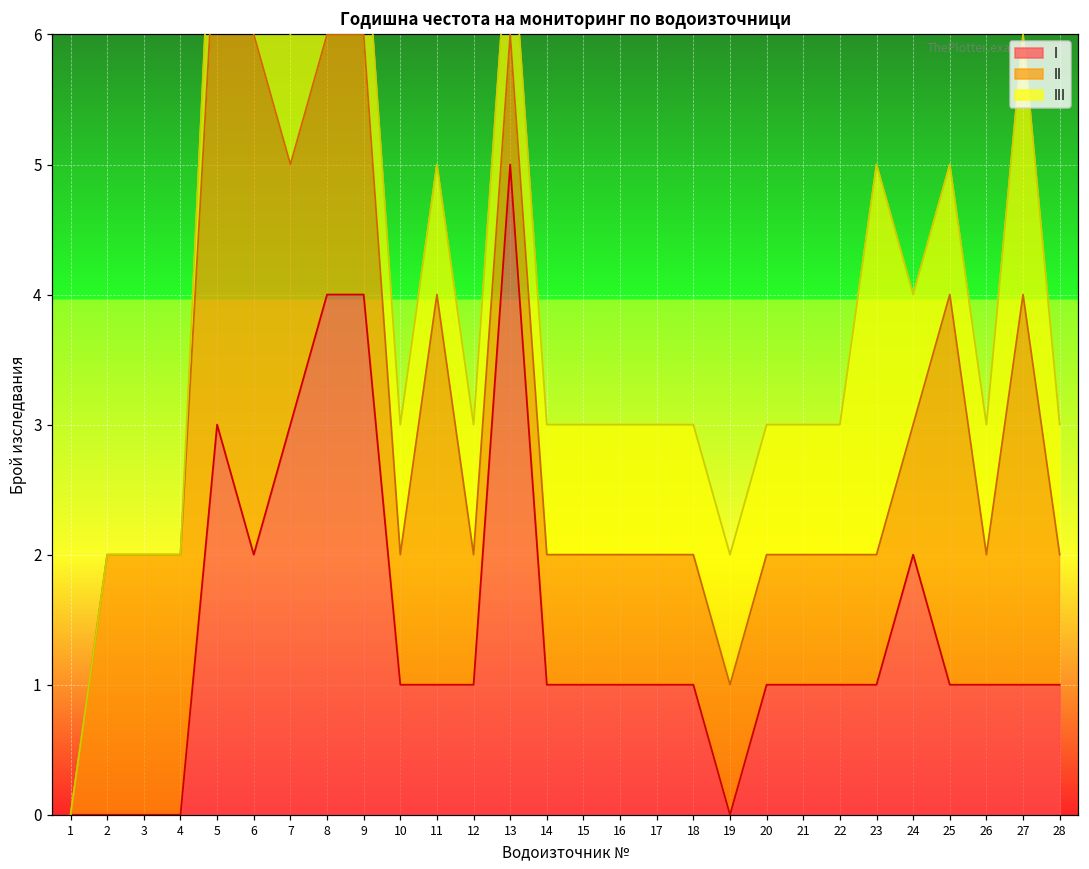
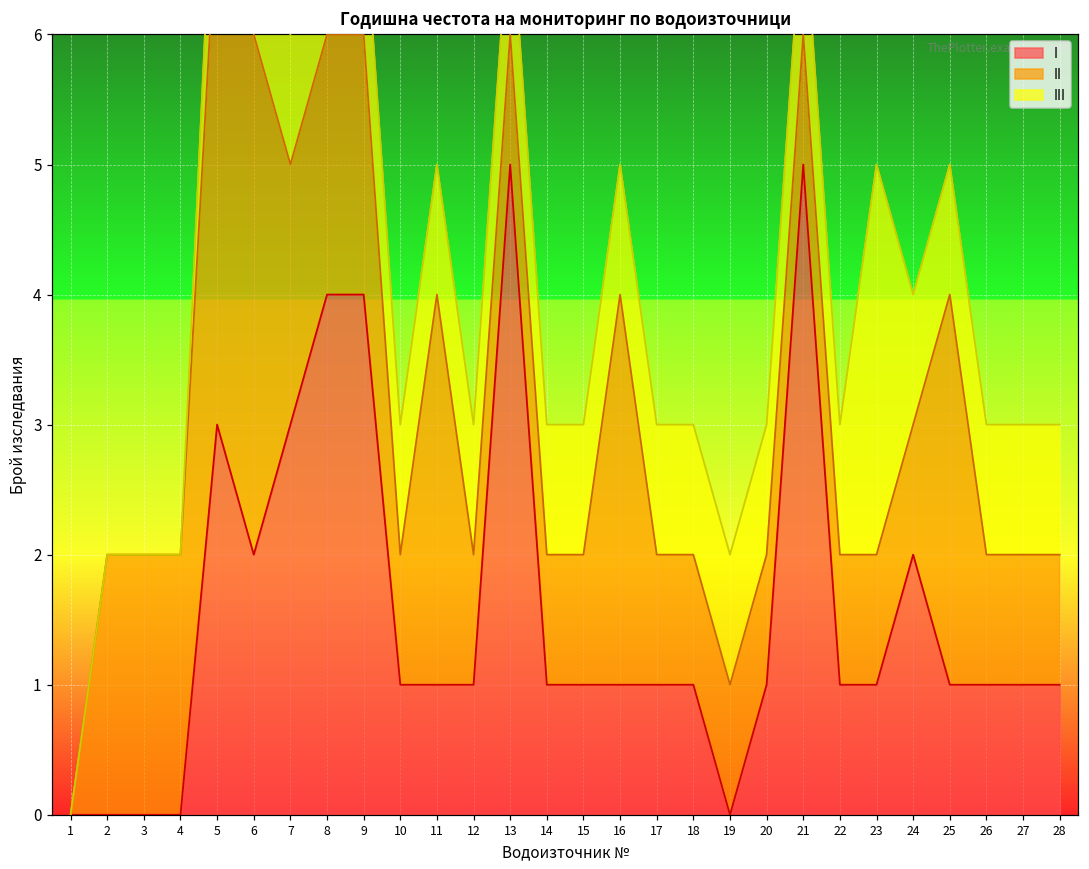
II, 16: 1 -> 3
I, 21: 1 -> 5
II, 27: 3 -> 1
III, 27: 2 -> 1
